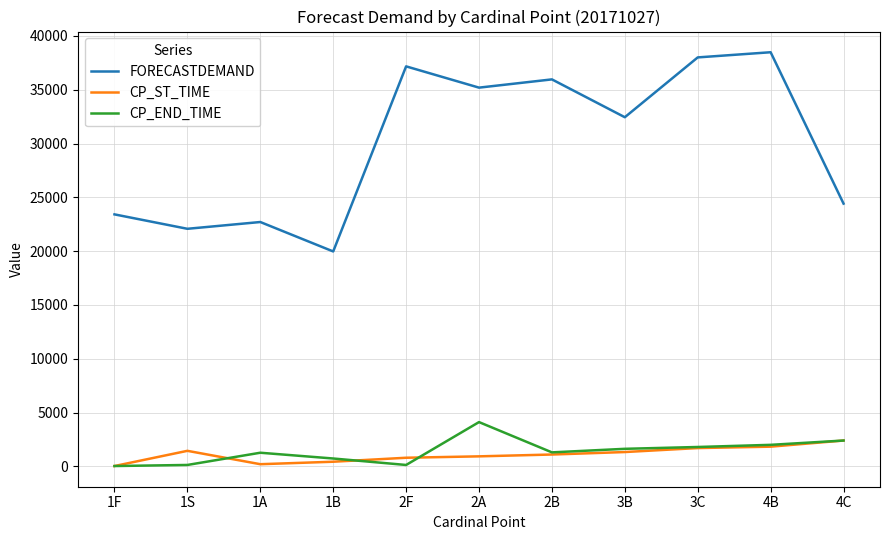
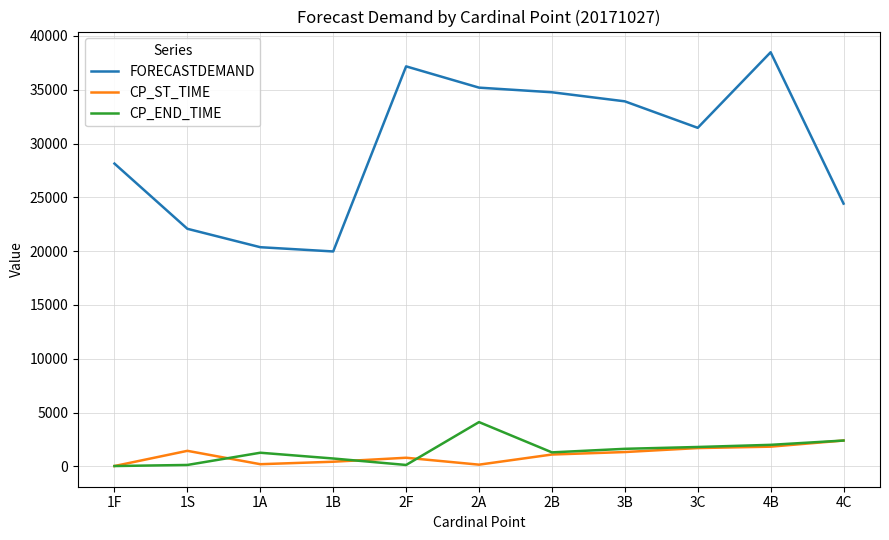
FORECASTDEMAND, 1F: 23400 -> 28100
FORECASTDEMAND, 1A: 22700 -> 20400
CP_ST_TIME, 2A: 900 -> 200
FORECASTDEMAND, 2B: 36000 -> 34800
FORECASTDEMAND, 3B: 32500 -> 33900
FORECASTDEMAND, 3C: 38000 -> 31500
